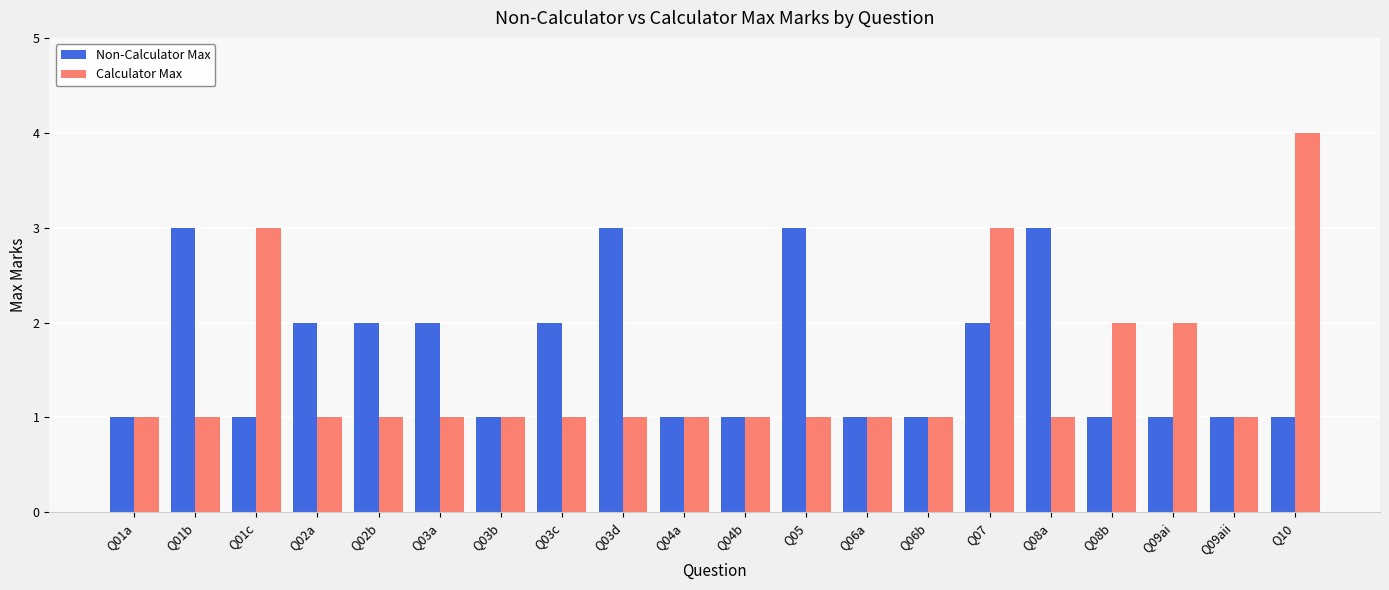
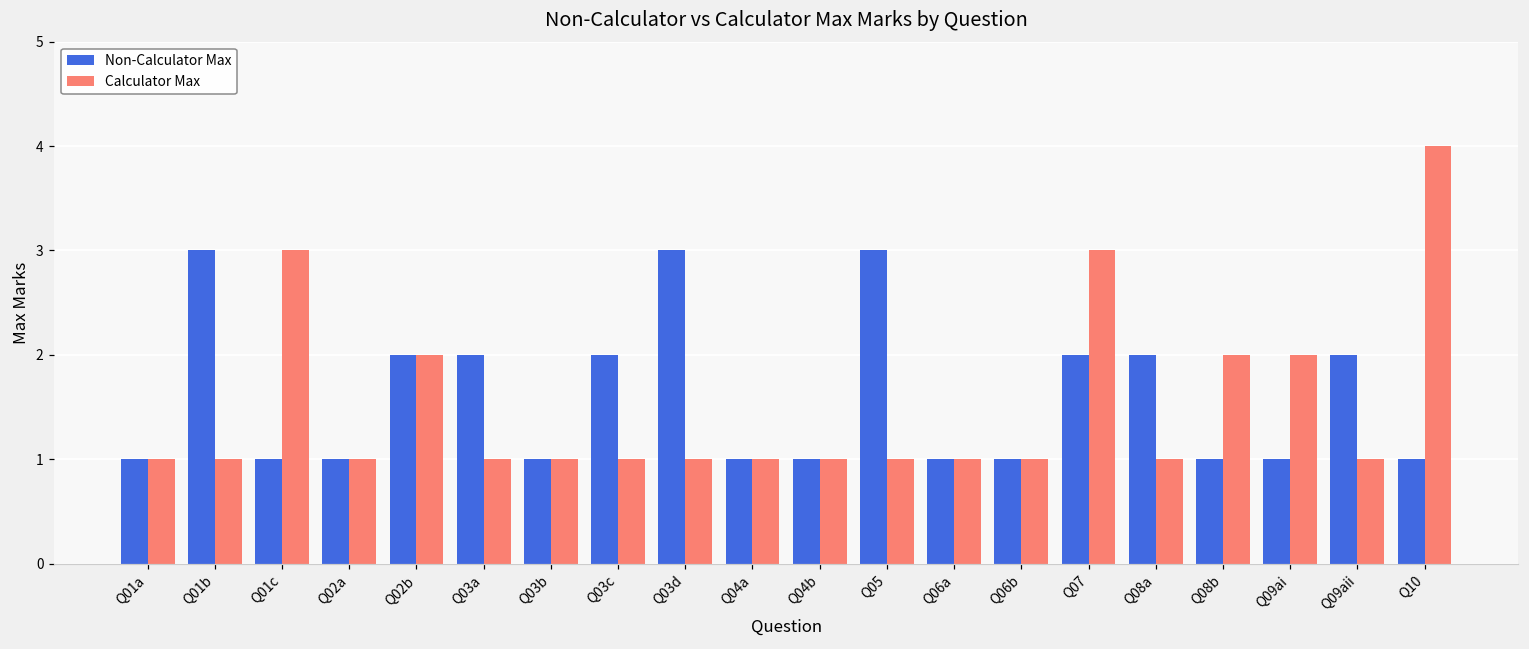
Non-Calculator Max, Q02a: 2 -> 1
Calculator Max, Q02b: 1 -> 2
Non-Calculator Max, Q08a: 3 -> 2
Non-Calculator Max, Q09aii: 1 -> 2
